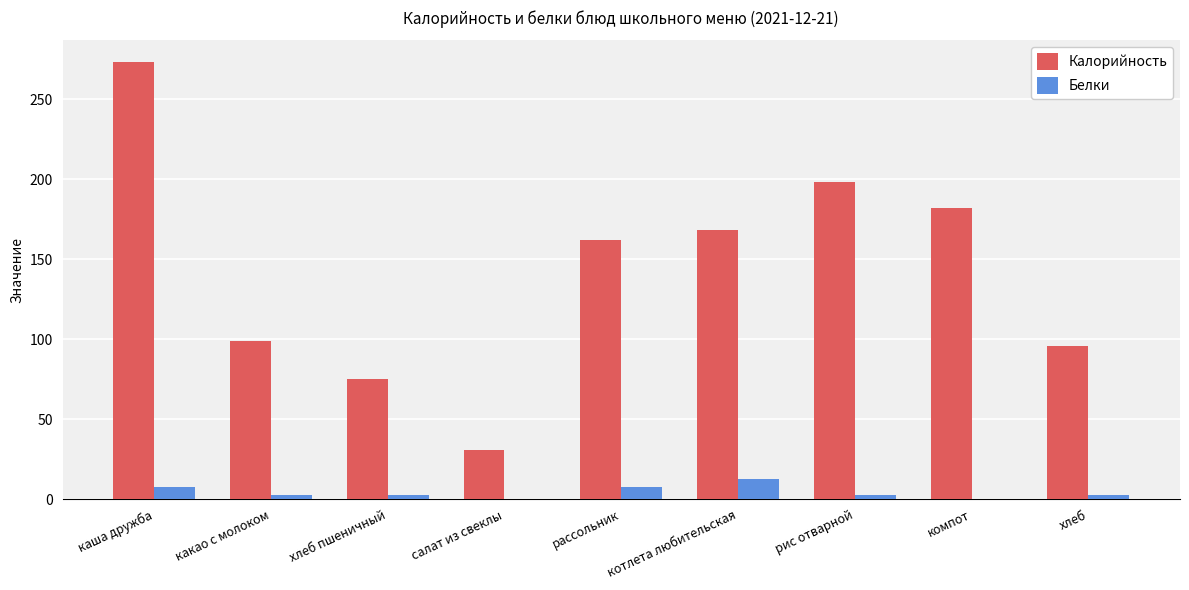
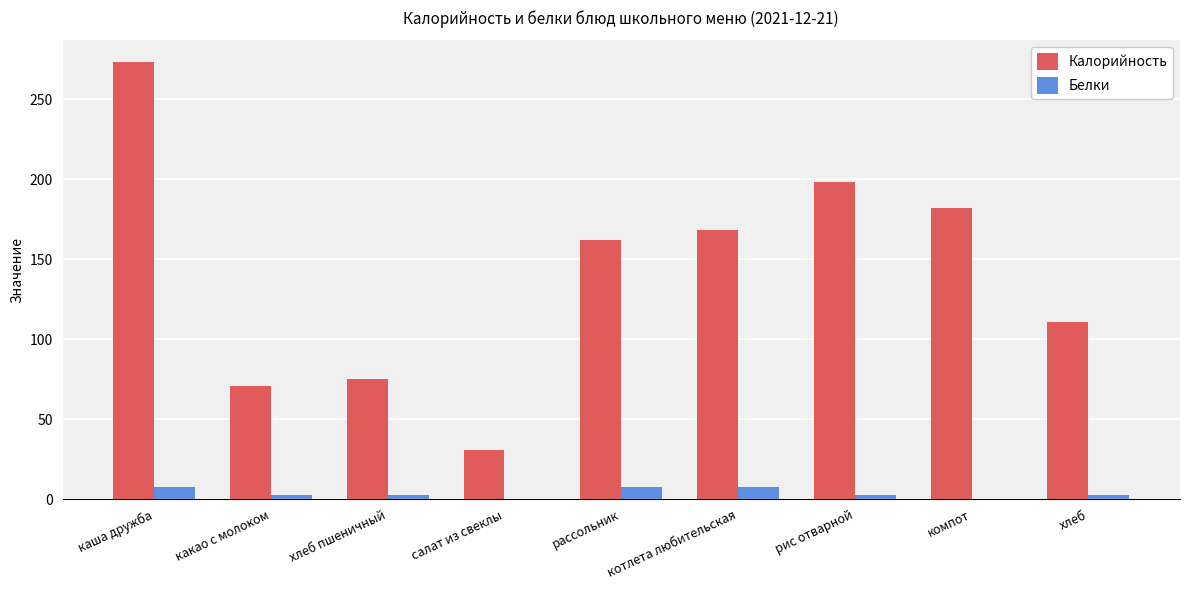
Калорийность, какао с молоком: 99 -> 71
Белки, котлета любительская: 13 -> 8
Калорийность, хлеб: 96 -> 111
